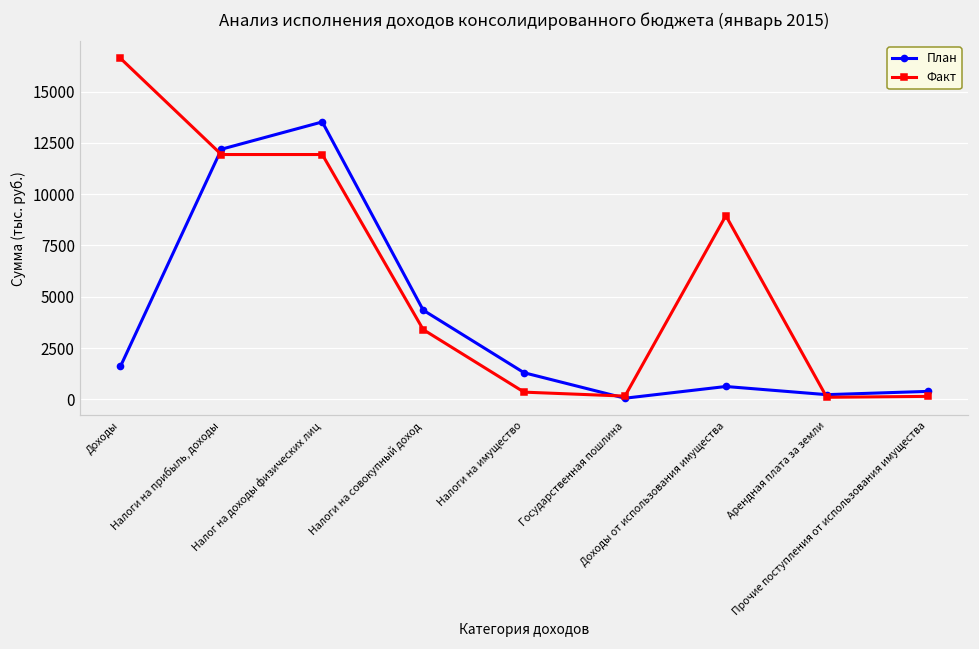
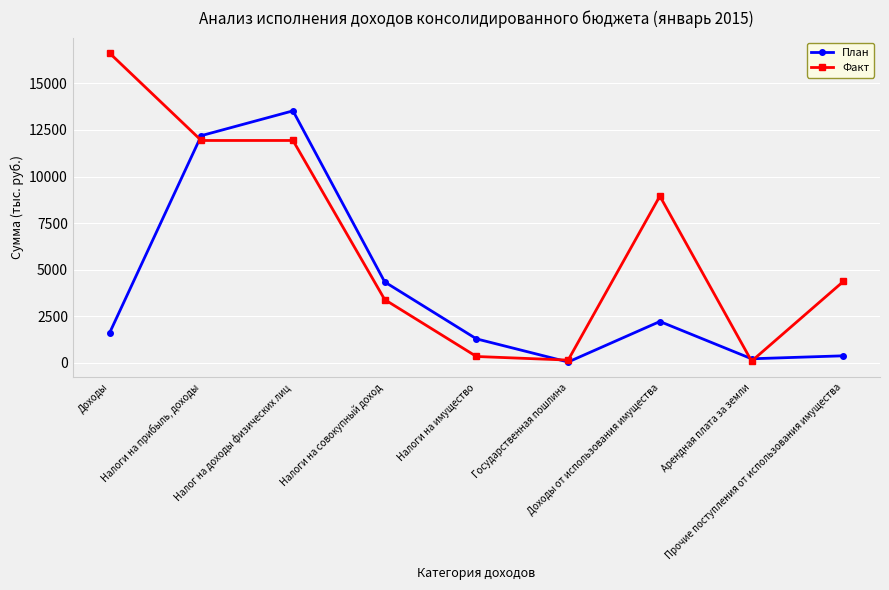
План, Доходы от использования имущества: 600 -> 2200
Факт, Прочие поступления от использования имущества: 100 -> 4400
